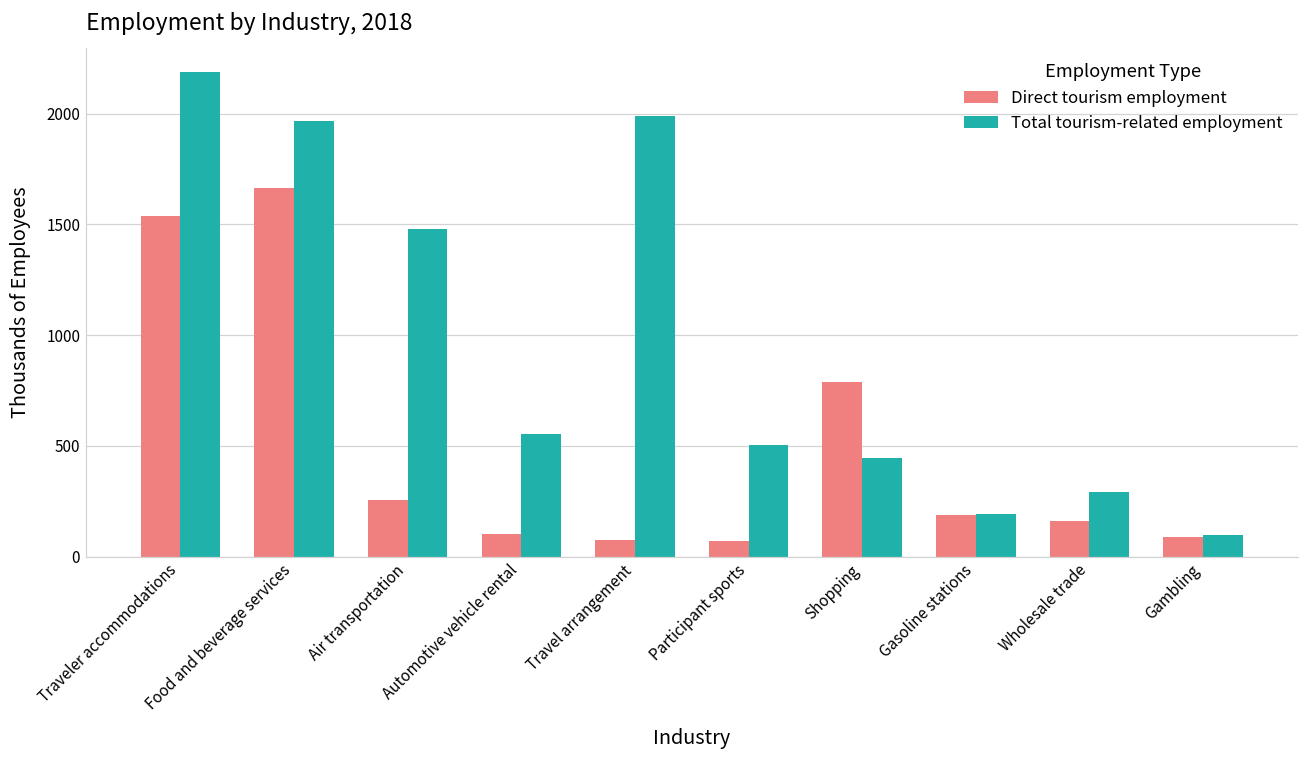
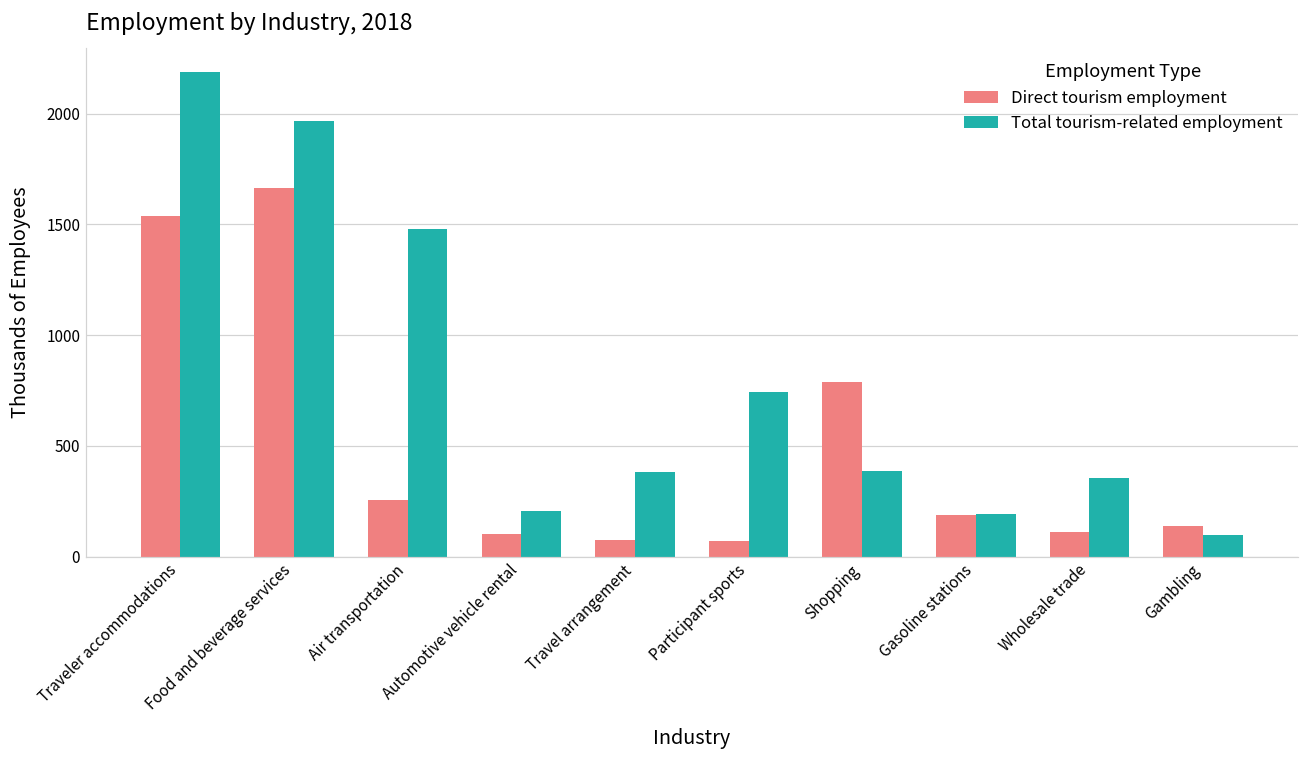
Total tourism-related employment, Automotive vehicle rental: 550 -> 200
Total tourism-related employment, Travel arrangement: 1990 -> 380
Total tourism-related employment, Participant sports: 500 -> 740
Total tourism-related employment, Shopping: 450 -> 390
Direct tourism employment, Wholesale trade: 160 -> 110
Total tourism-related employment, Wholesale trade: 290 -> 350
Direct tourism employment, Gambling: 90 -> 140
